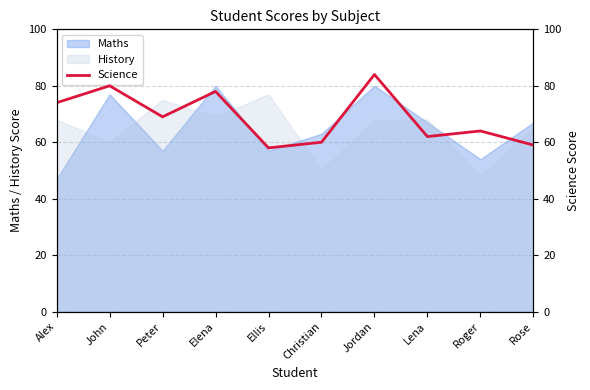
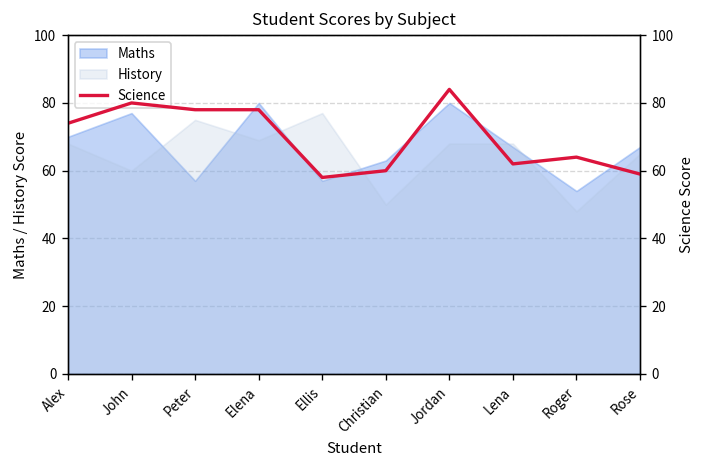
Maths, Alex: 47 -> 70
Science, Peter: 69 -> 78
